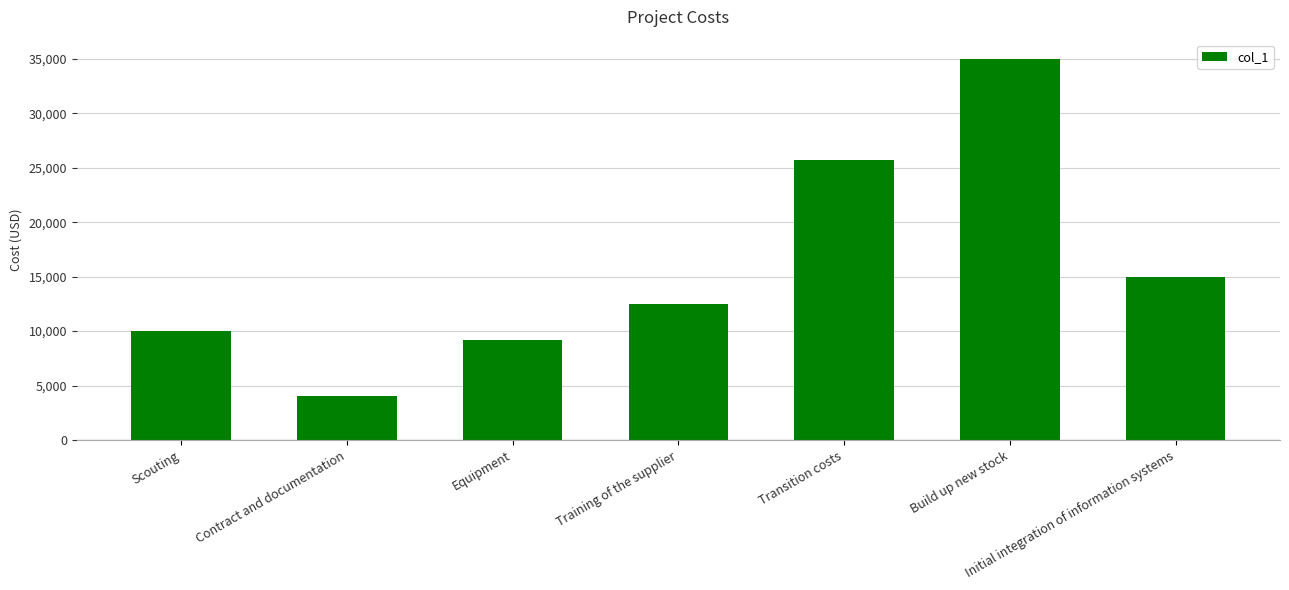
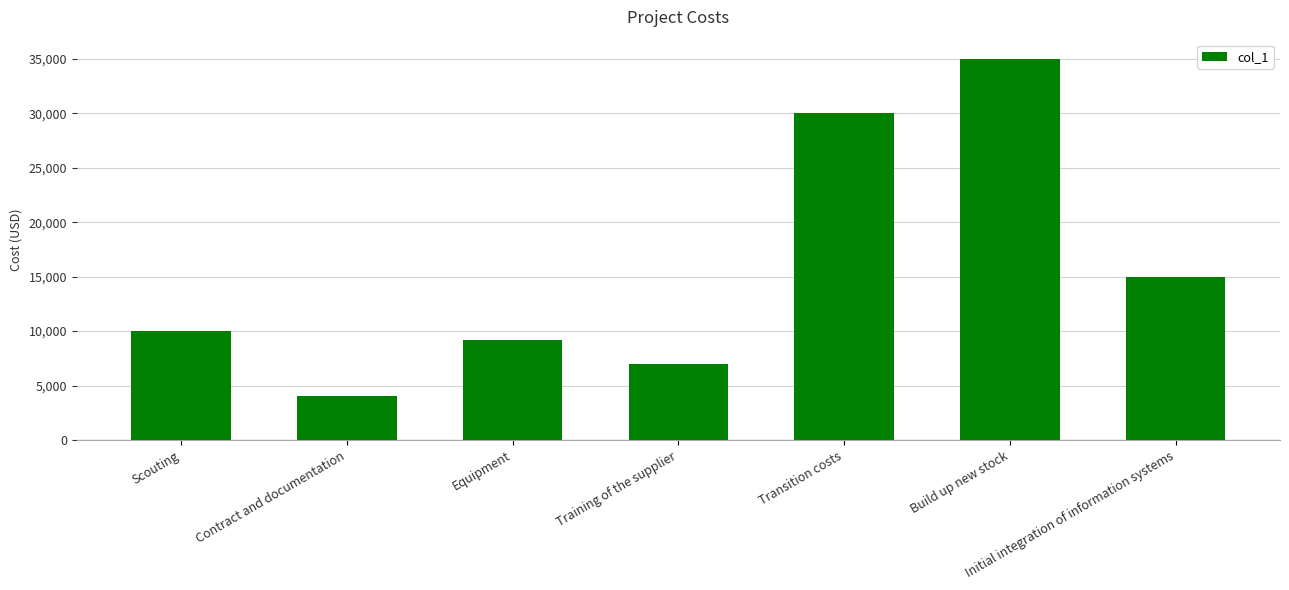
Training of the supplier: 12,500 -> 7,000
Transition costs: 25,700 -> 30,000
